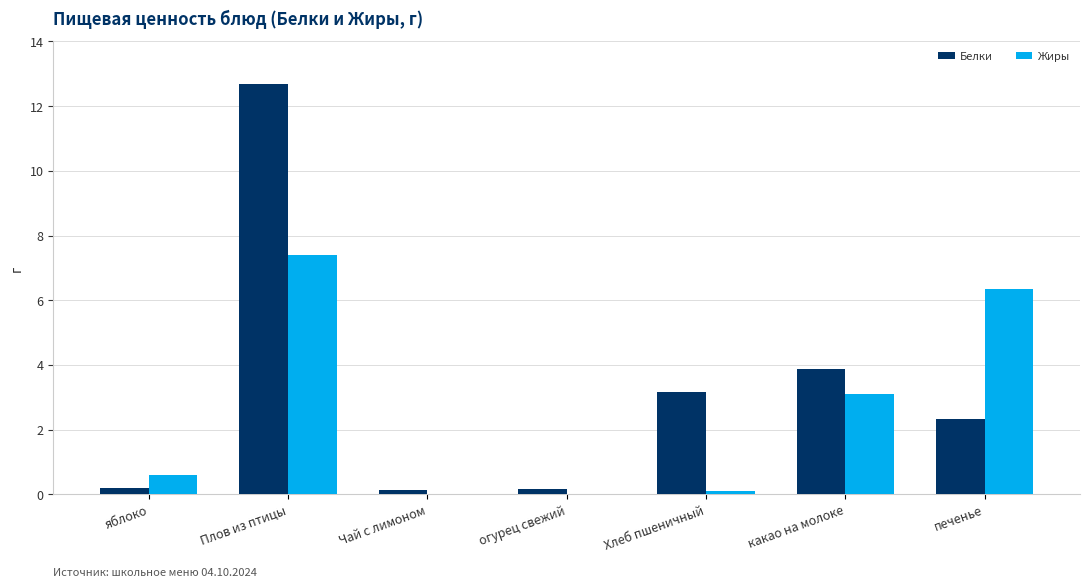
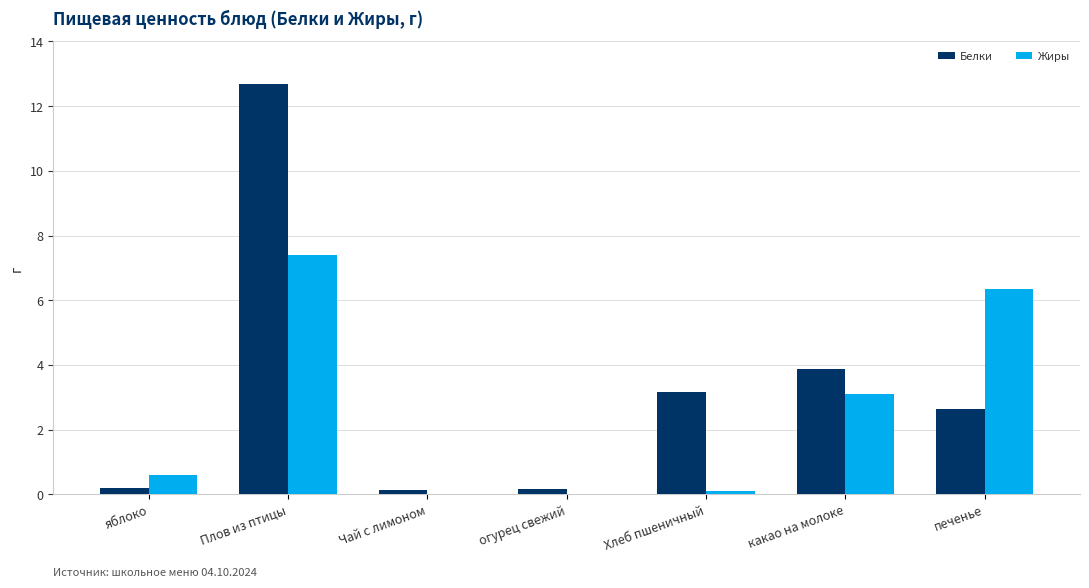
Белки, печенье: 2.3 -> 2.6
